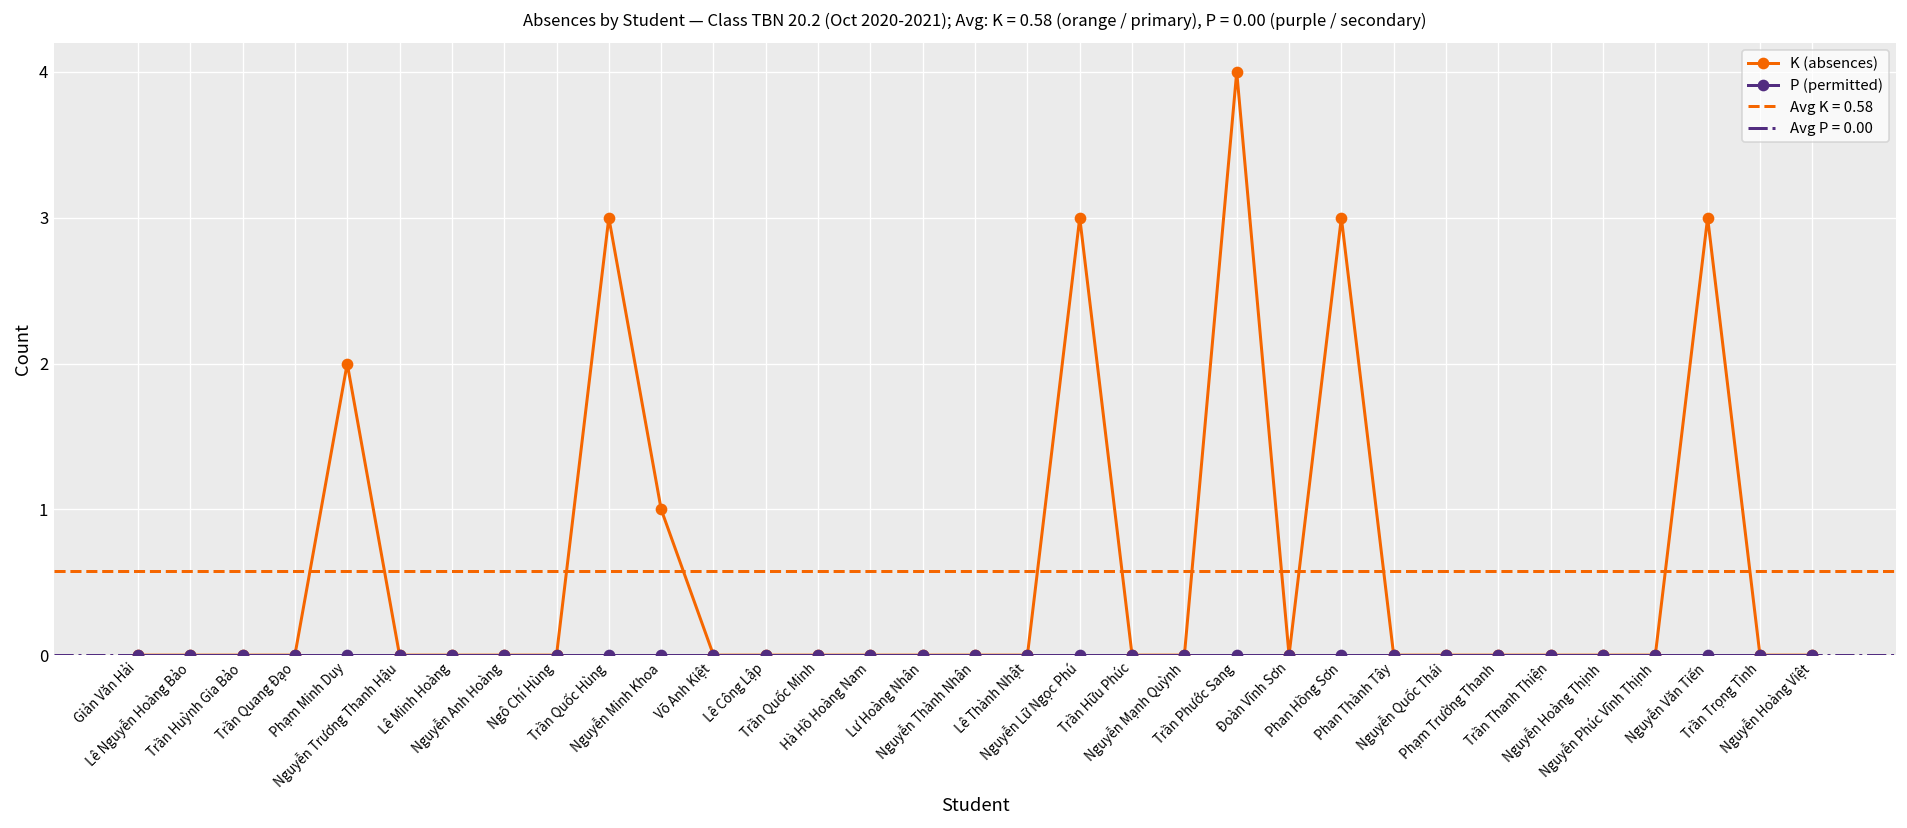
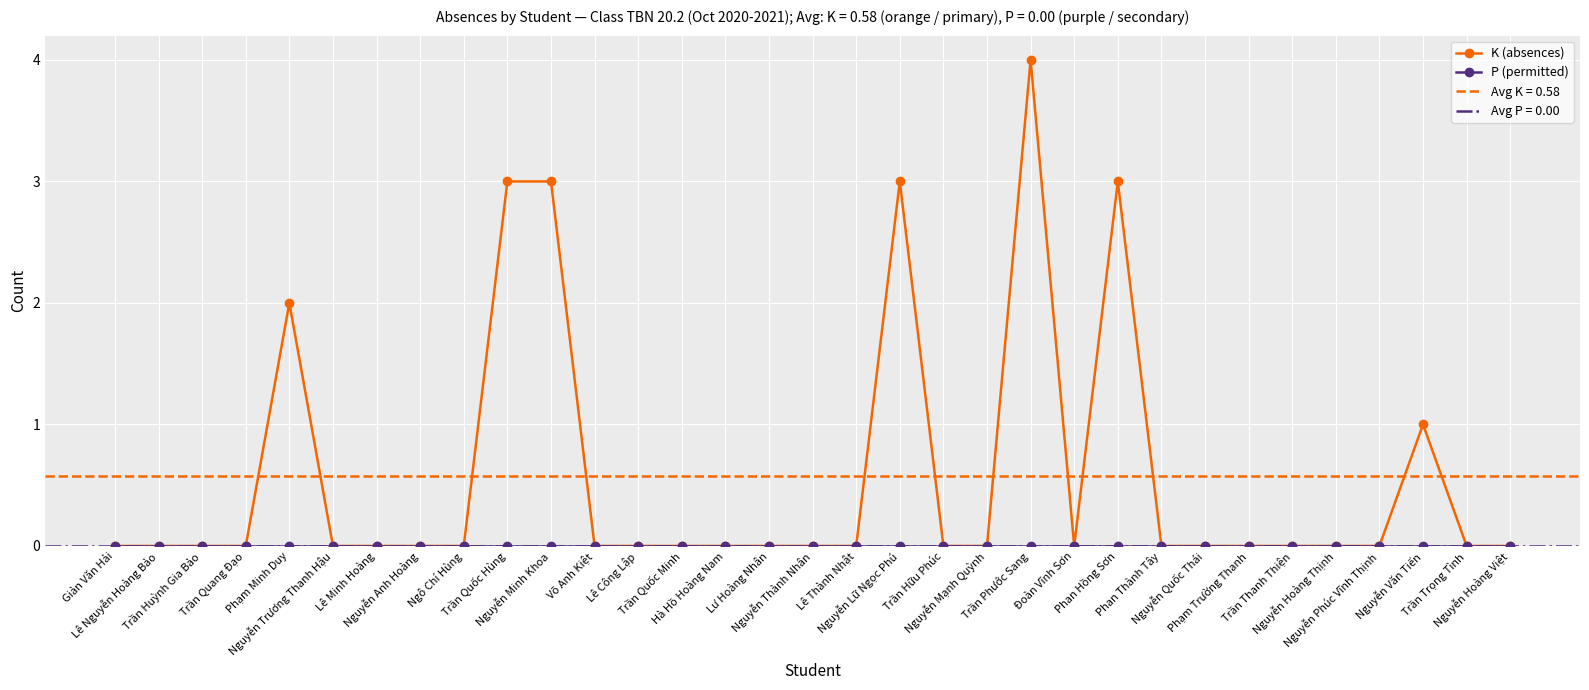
K (absences), Nguyễn Minh Khoa: 1 -> 3
K (absences), Nguyễn Văn Tiến: 3 -> 1
